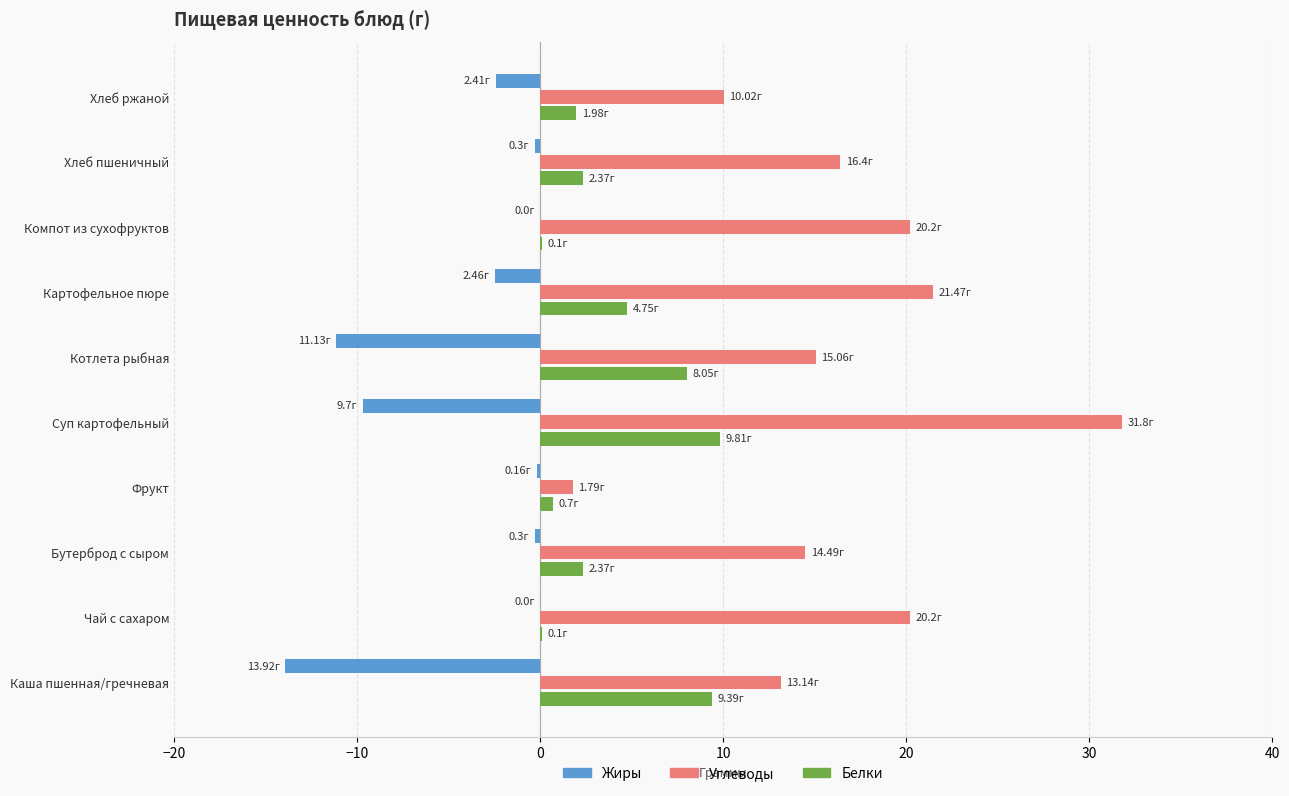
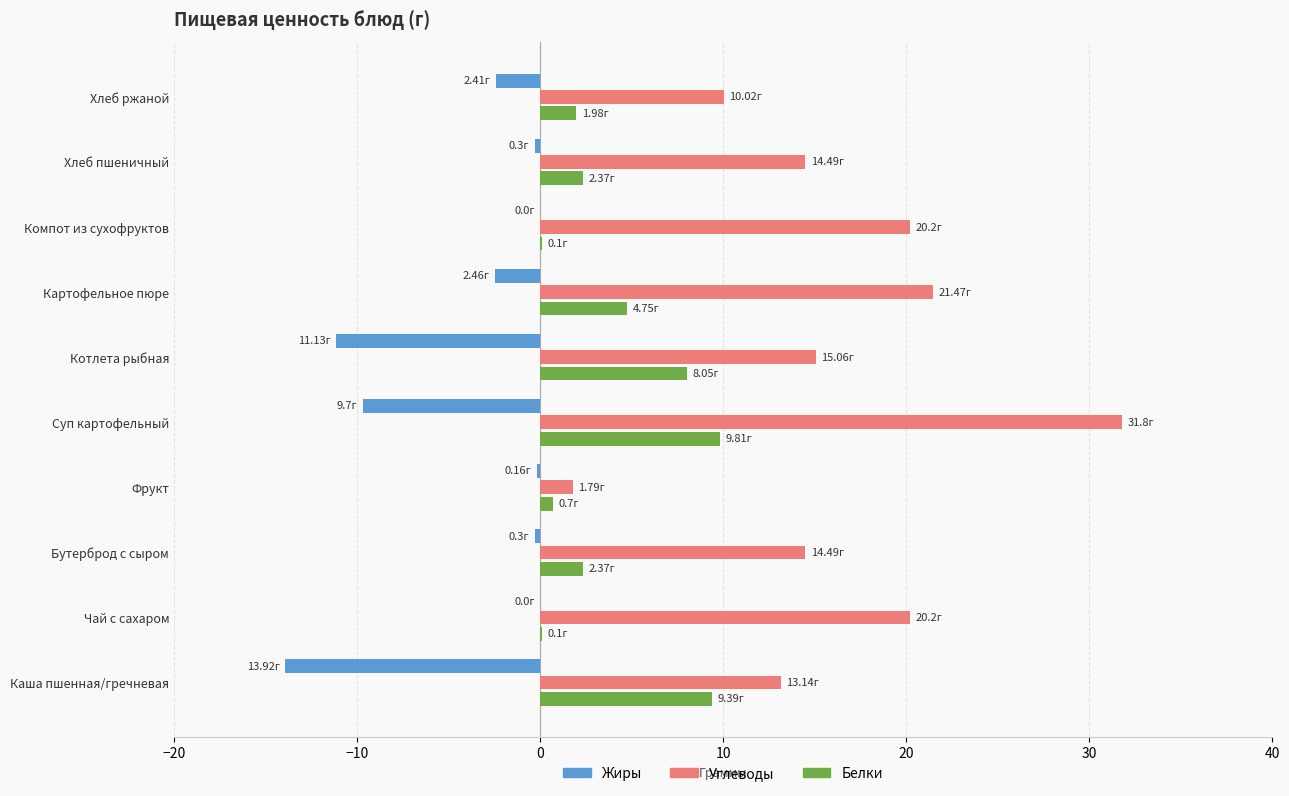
Углеводы, Хлеб пшеничный: 16.4г -> 14.49г
